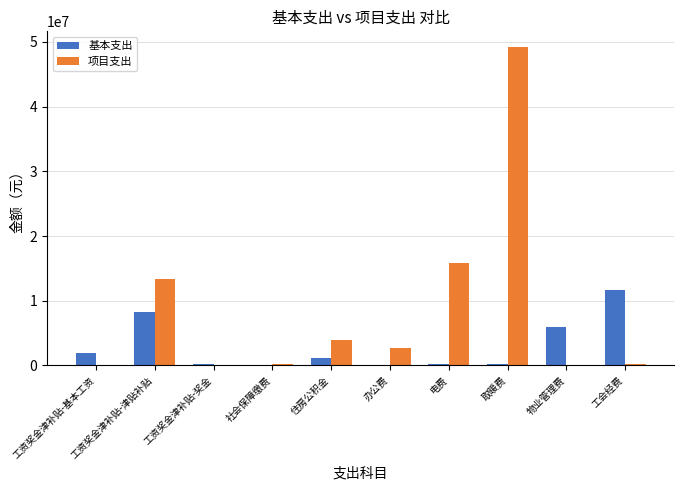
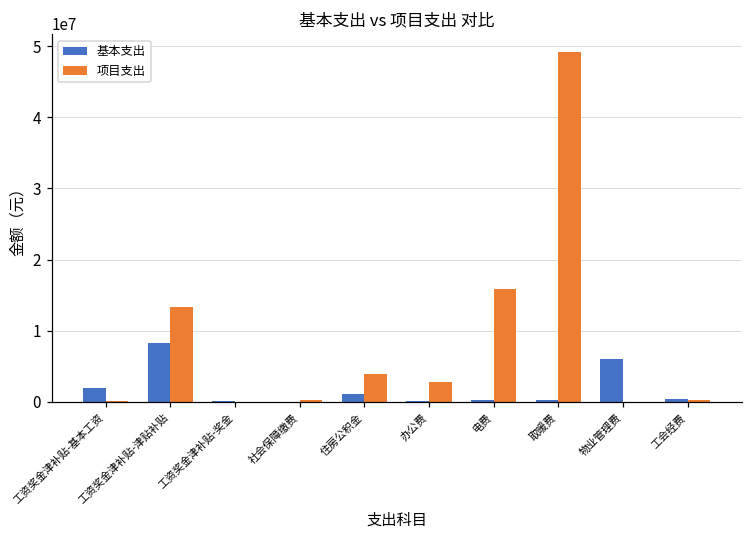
基本支出, 工会经费: 12000000 -> 0
